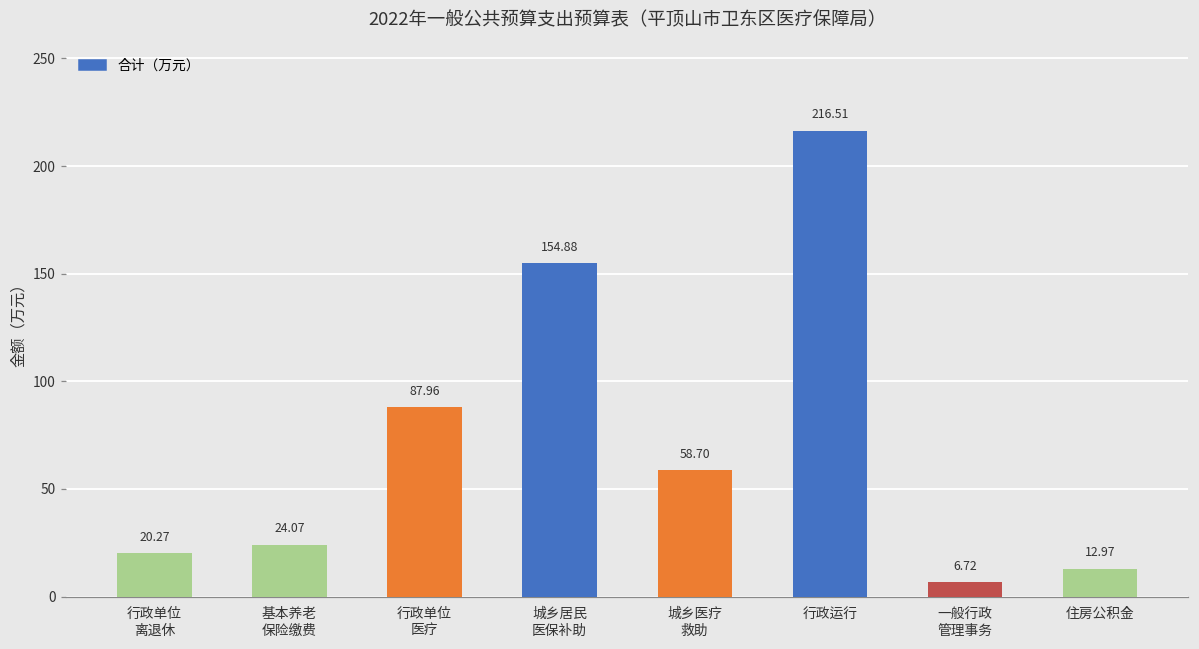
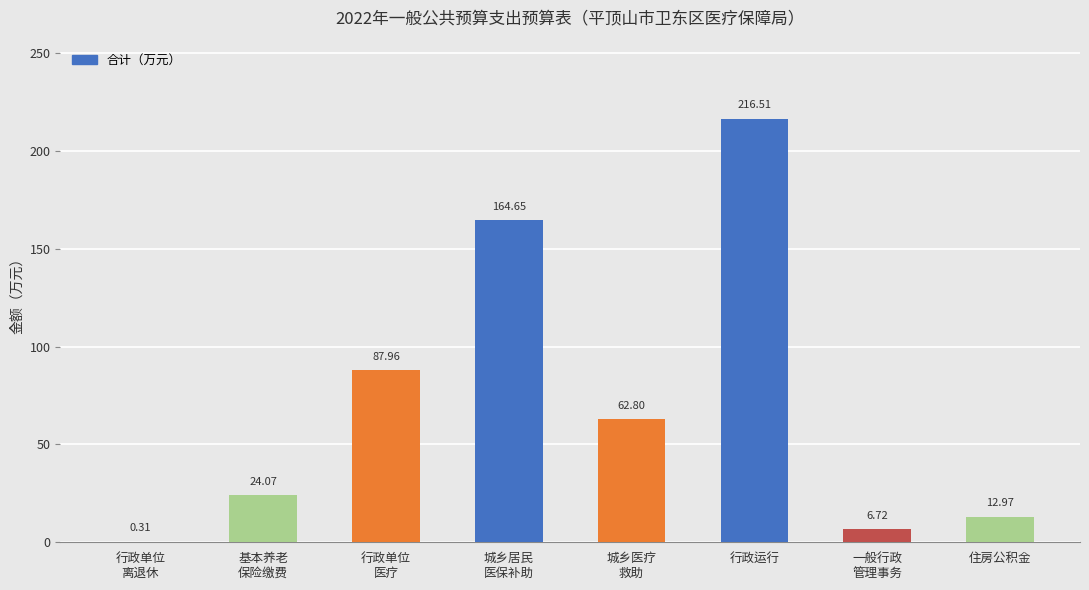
行政单位 离退休: 20.27 -> 0.31
城乡居民 医保补助: 154.88 -> 164.65
城乡医疗 救助: 58.70 -> 62.80
